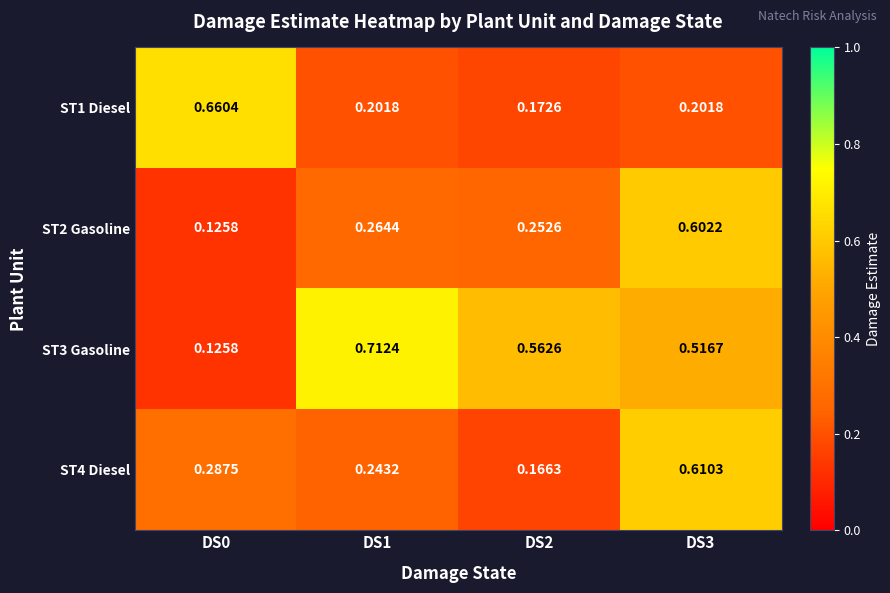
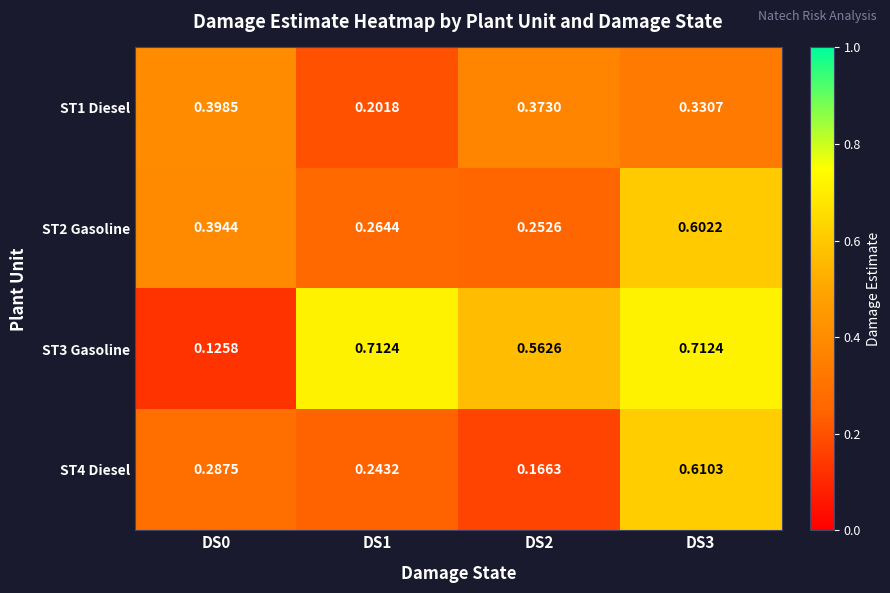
ST1 Diesel, DS0: 0.6604 -> 0.3985
ST1 Diesel, DS2: 0.1726 -> 0.3730
ST1 Diesel, DS3: 0.2018 -> 0.3307
ST2 Gasoline, DS0: 0.1258 -> 0.3944
ST3 Gasoline, DS3: 0.5167 -> 0.7124
